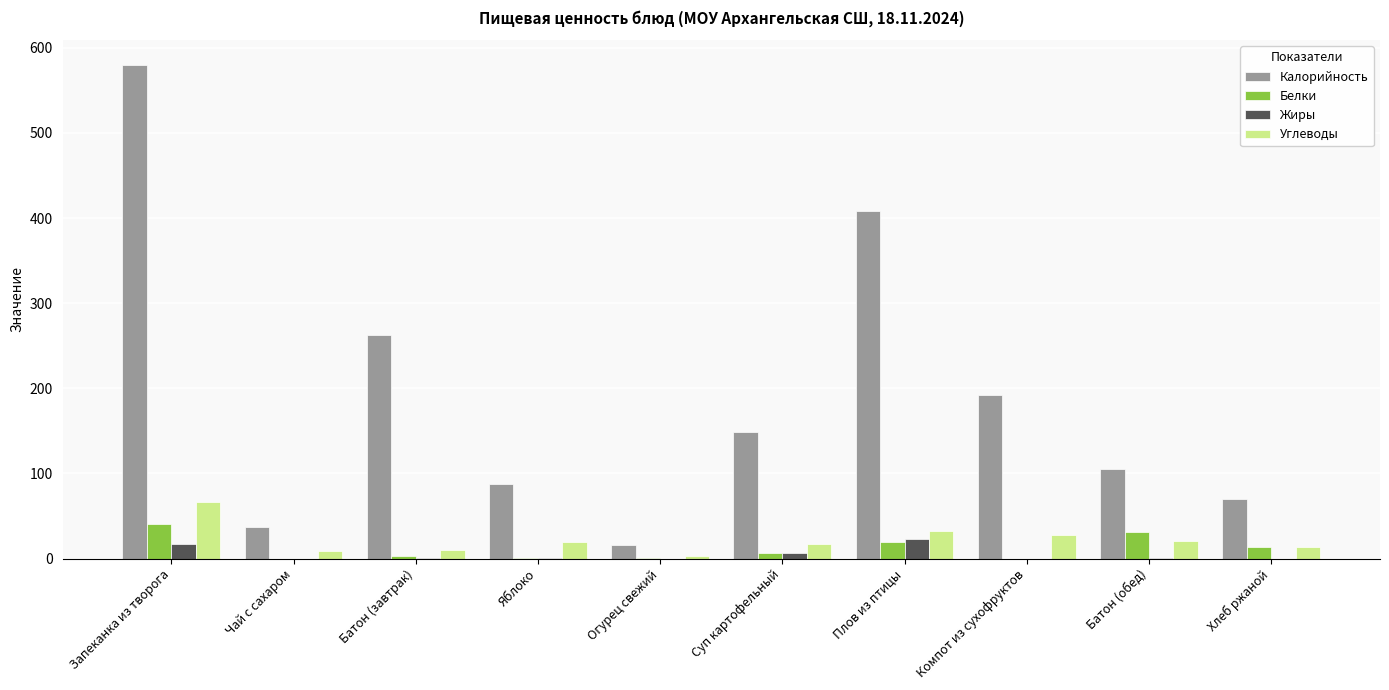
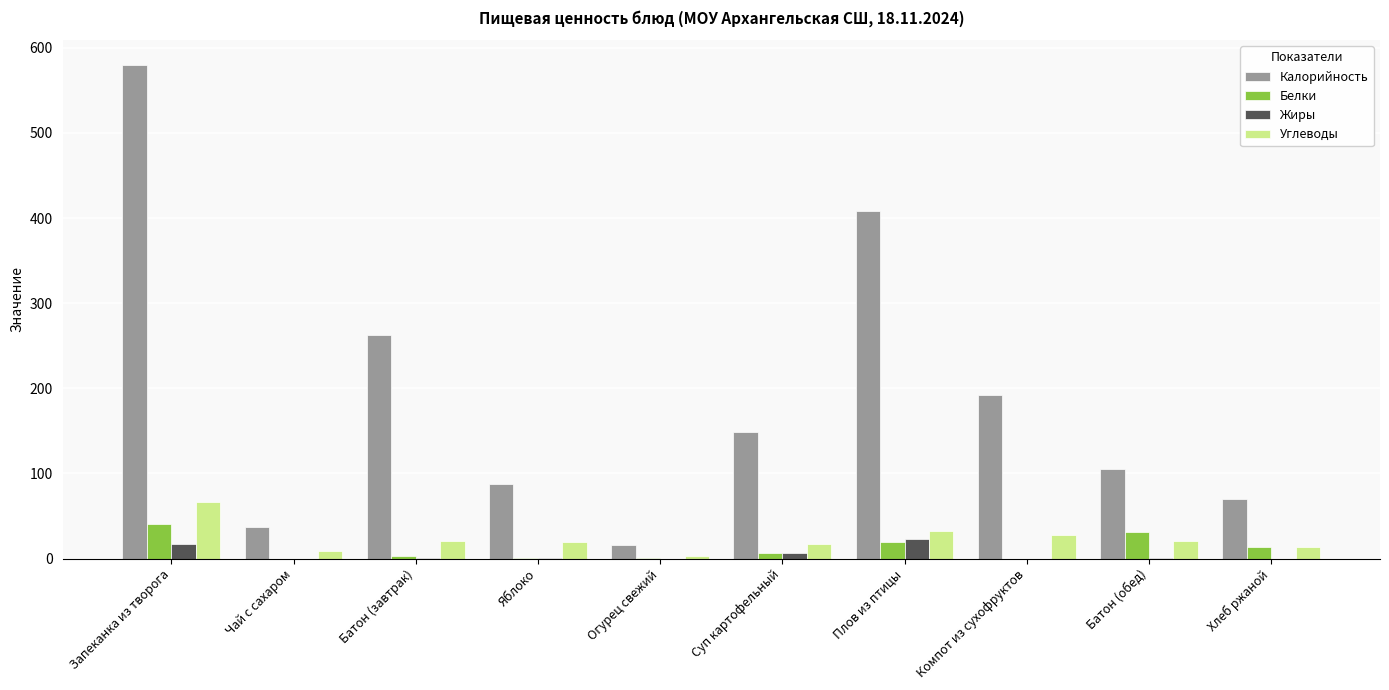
Углеводы, Батон (завтрак): 10 -> 20
